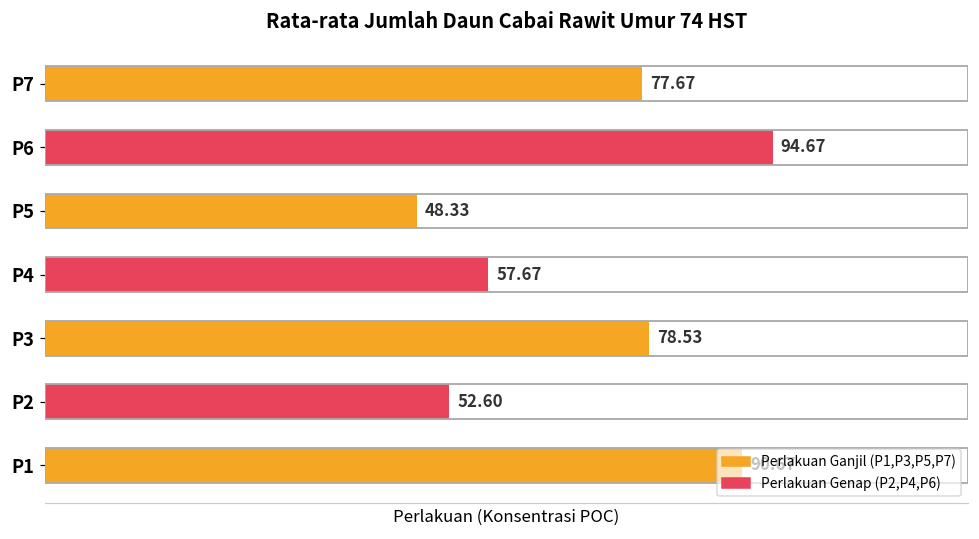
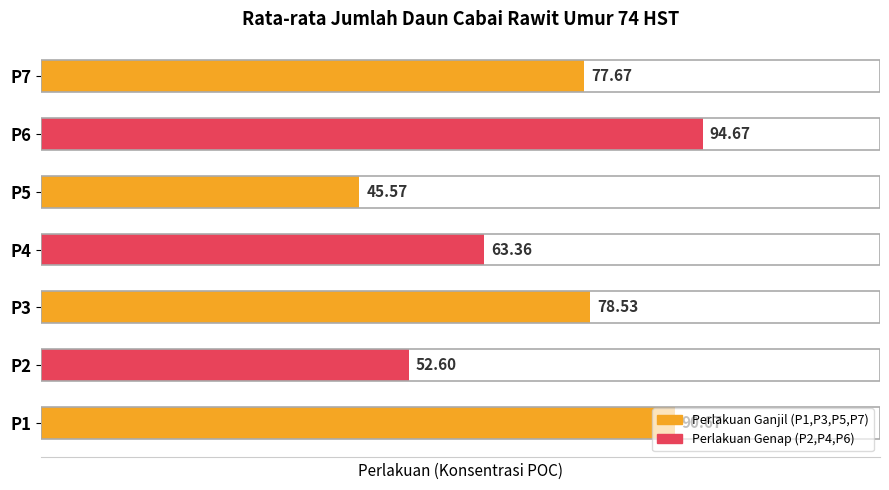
P5: 48.33 -> 45.57
P4: 57.67 -> 63.36
